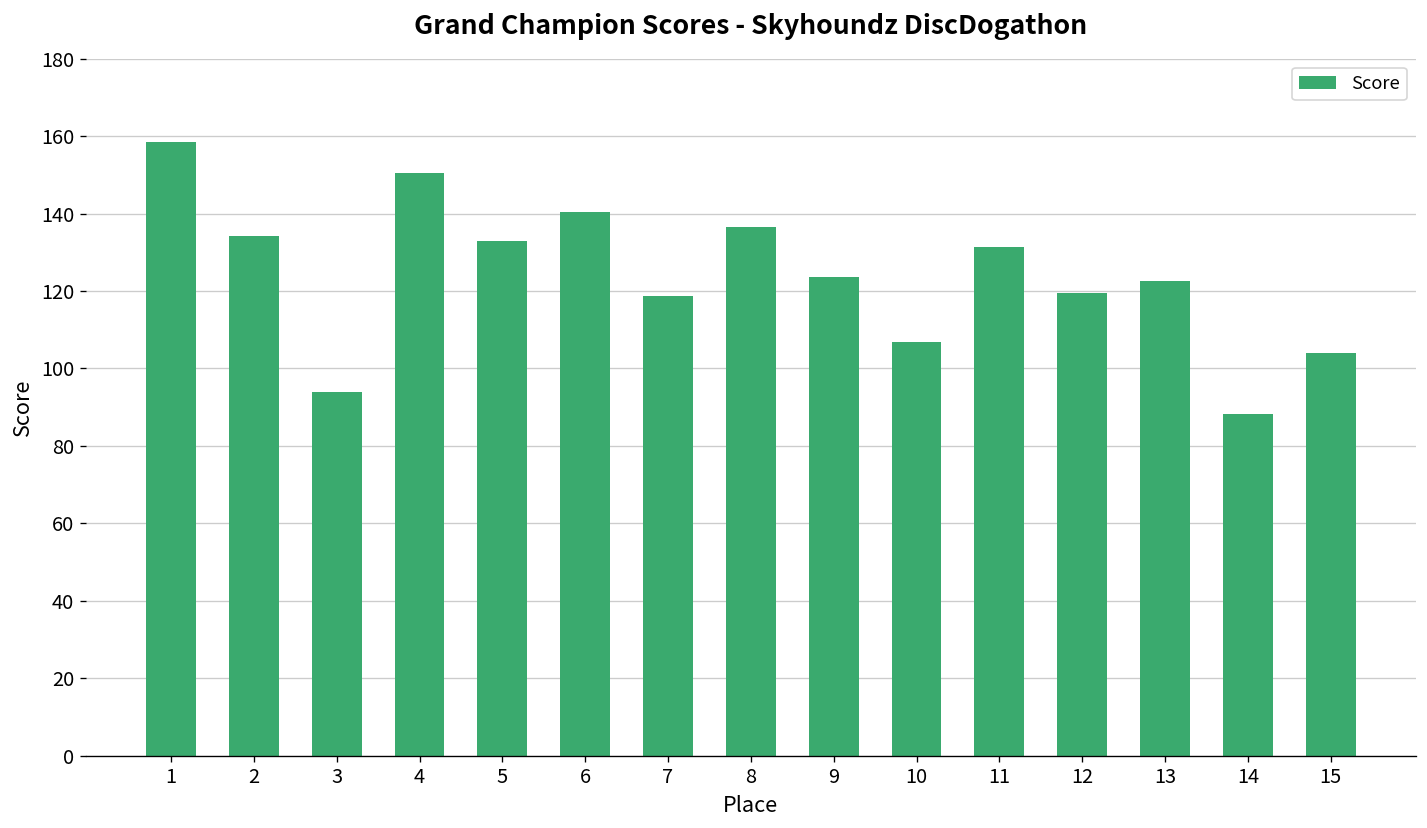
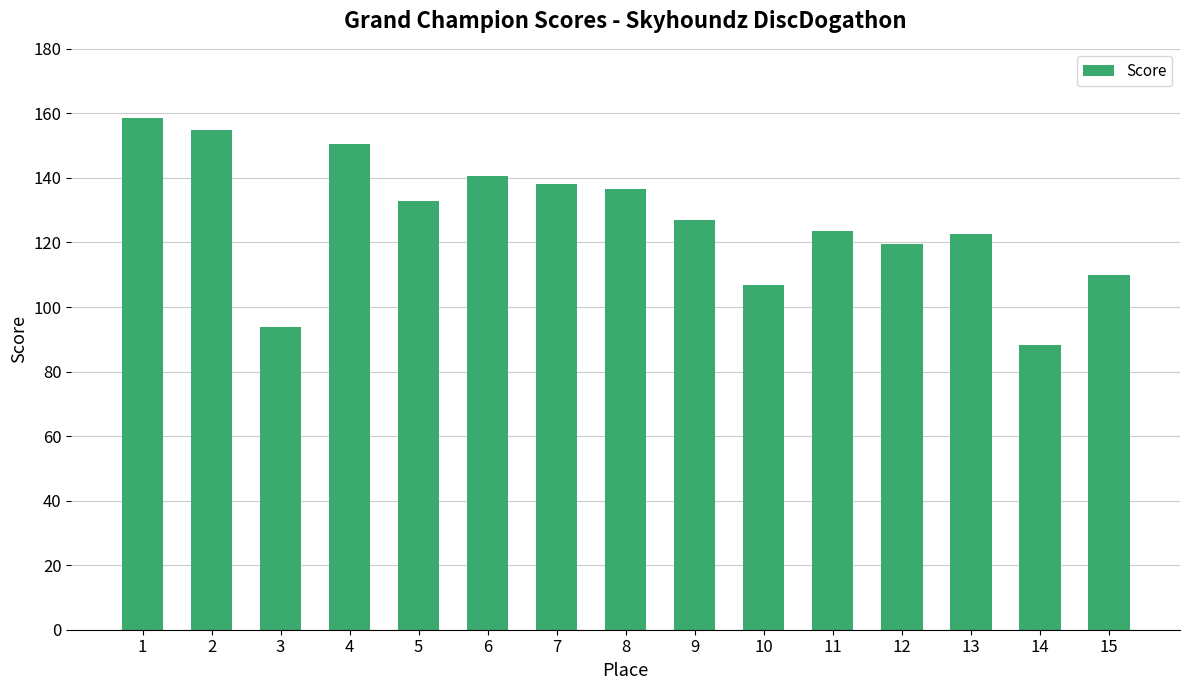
2: 134 -> 155
7: 119 -> 138
9: 124 -> 127
11: 131 -> 124
15: 104 -> 110
